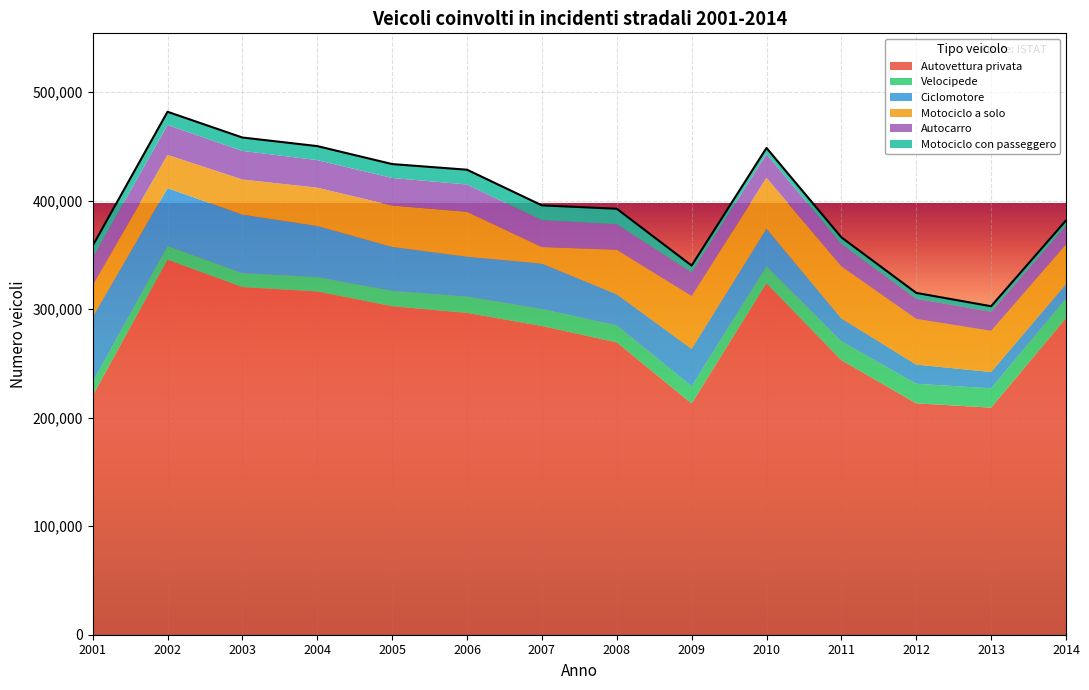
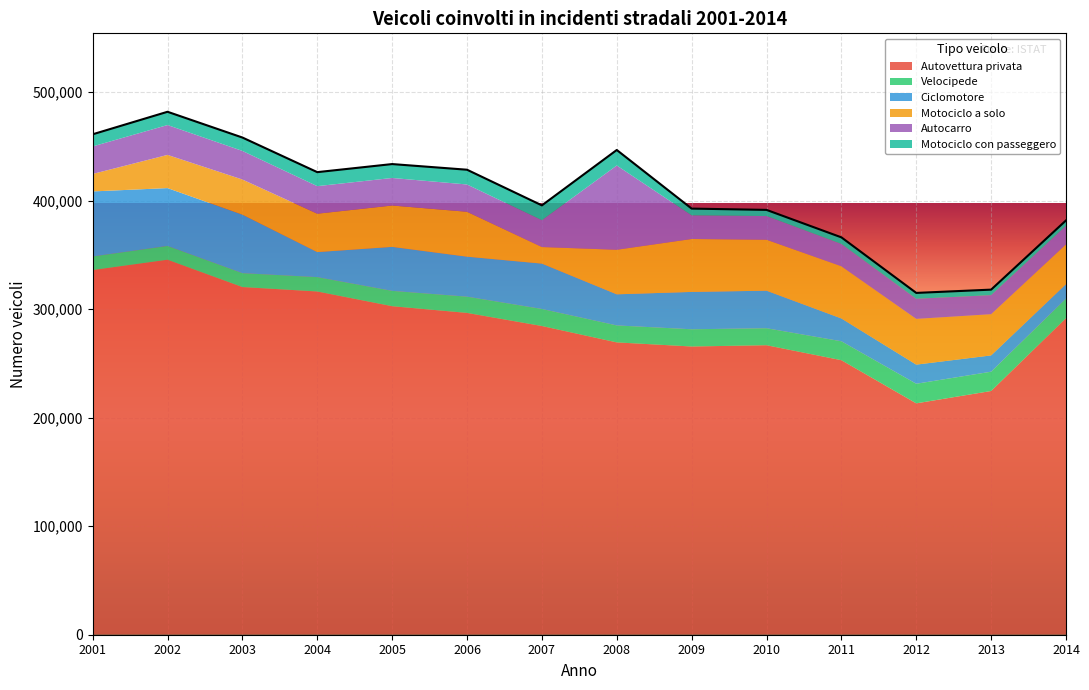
Autovettura privata, 2001: 220,000 -> 336,000
Motociclo a solo, 2001: 29,000 -> 16,000
Ciclomotore, 2004: 47,000 -> 23,000
Autocarro, 2008: 24,000 -> 78,000
Autovettura privata, 2009: 213,000 -> 266,000
Autovettura privata, 2010: 324,000 -> 267,000
Autovettura privata, 2013: 209,000 -> 225,000
